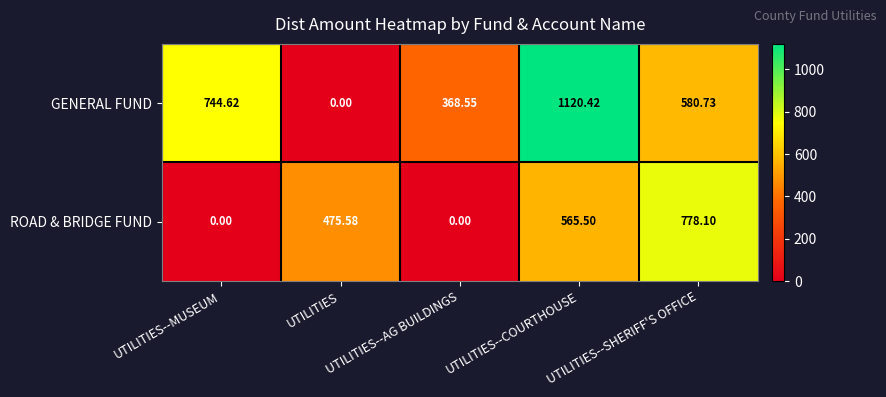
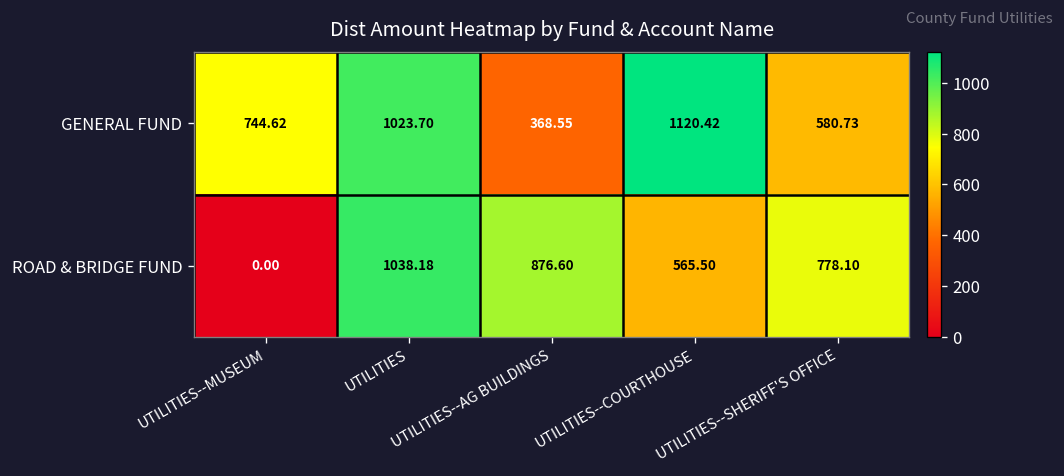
GENERAL FUND, UTILITIES: 0.00 -> 1023.70
ROAD & BRIDGE FUND, UTILITIES: 475.58 -> 1038.18
ROAD & BRIDGE FUND, UTILITIES--AG BUILDINGS: 0.00 -> 876.60
